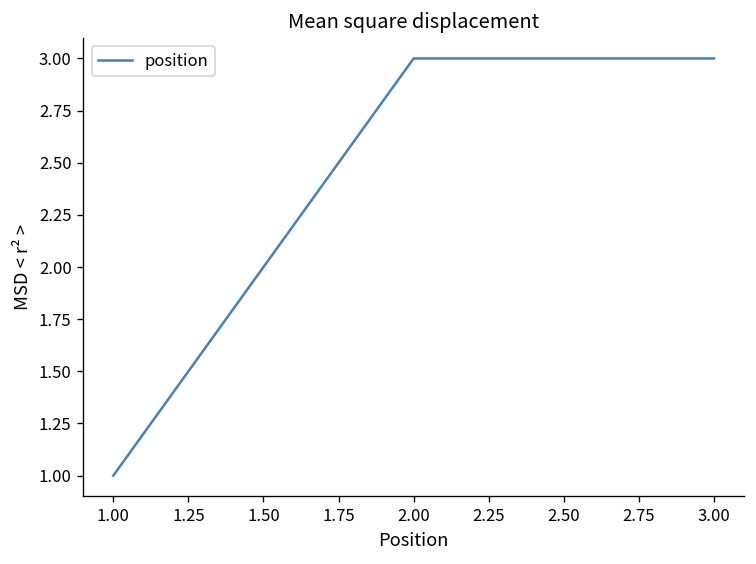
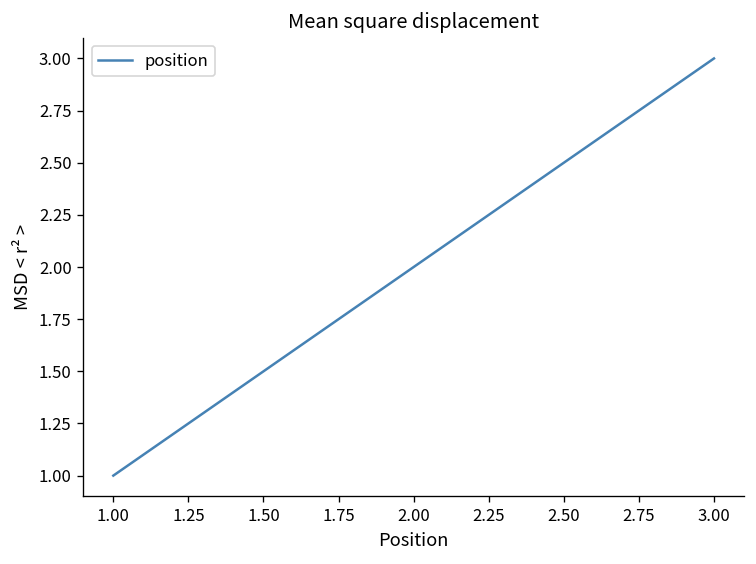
2.00: 3 -> 2
